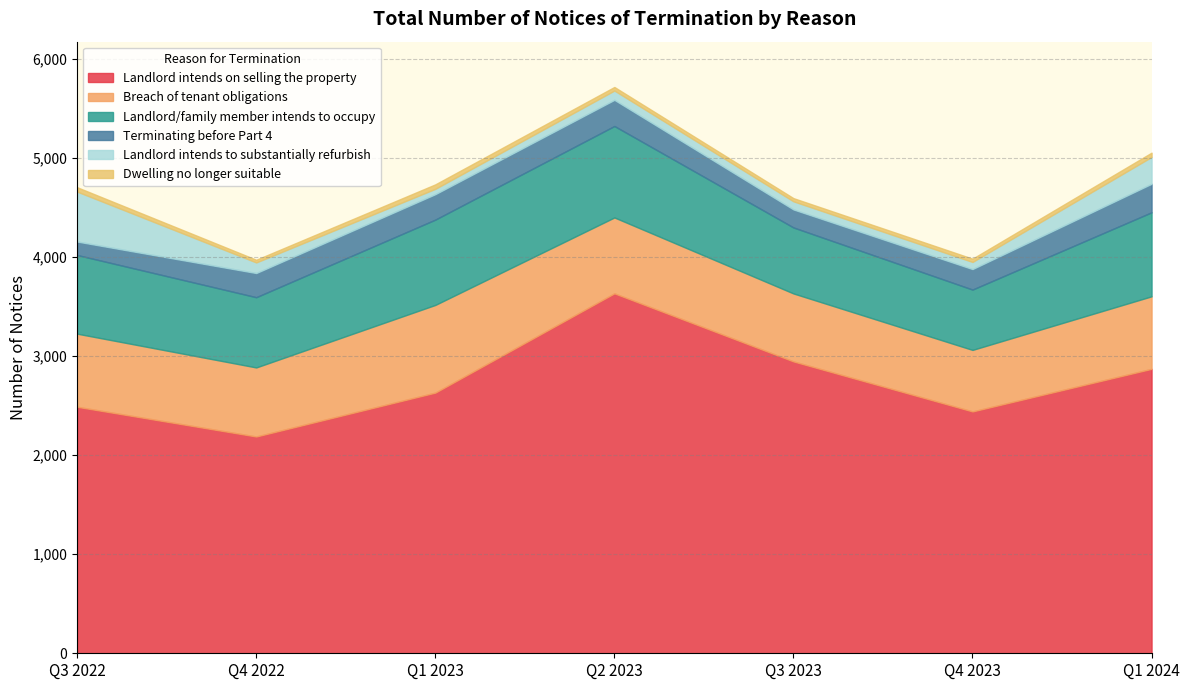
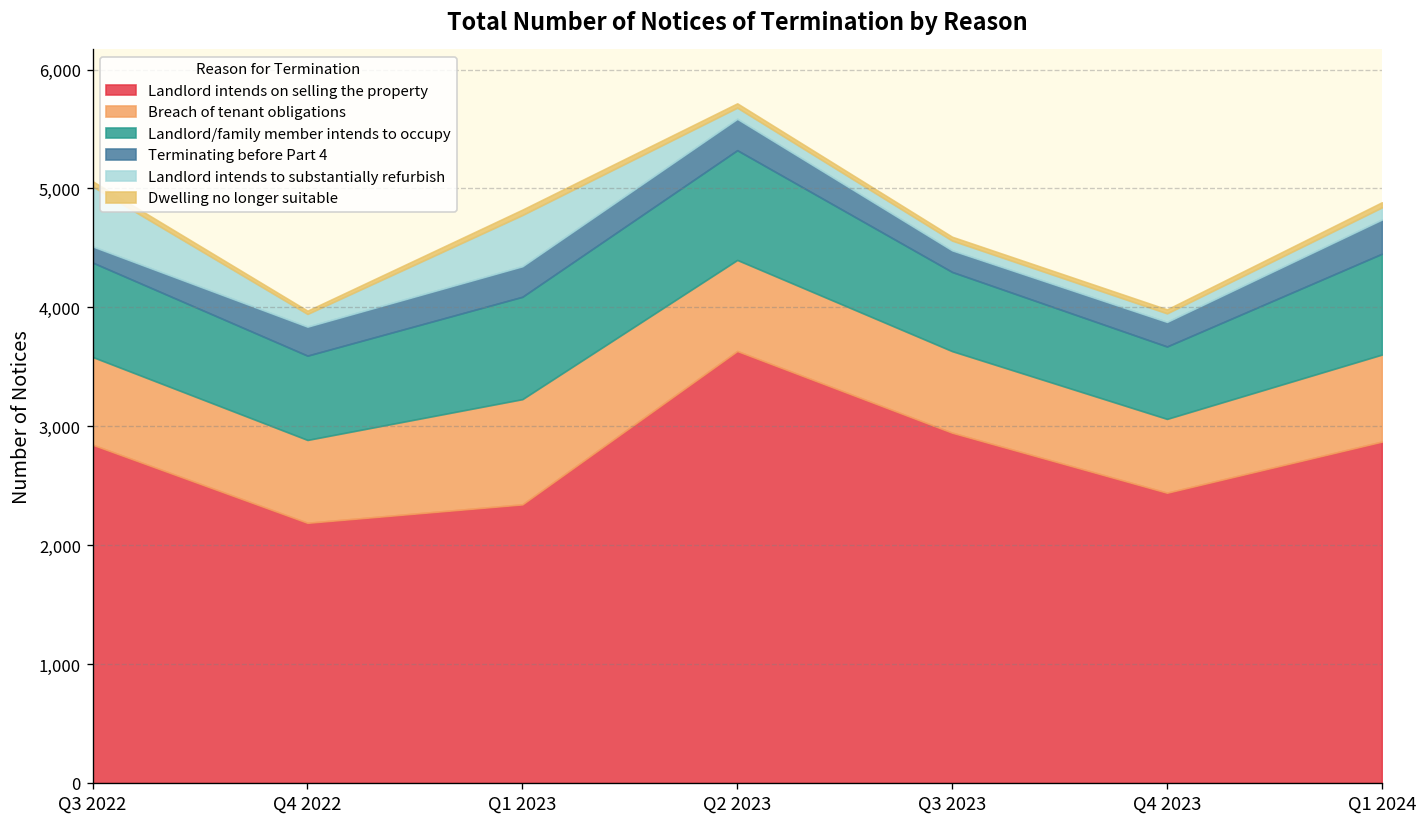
Landlord intends on selling the property, Q3 2022: 2,500 -> 2,800
Landlord intends on selling the property, Q1 2023: 2,600 -> 2,300
Landlord intends to substantially refurbish, Q1 2023: 100 -> 400
Landlord intends to substantially refurbish, Q1 2024: 300 -> 100
